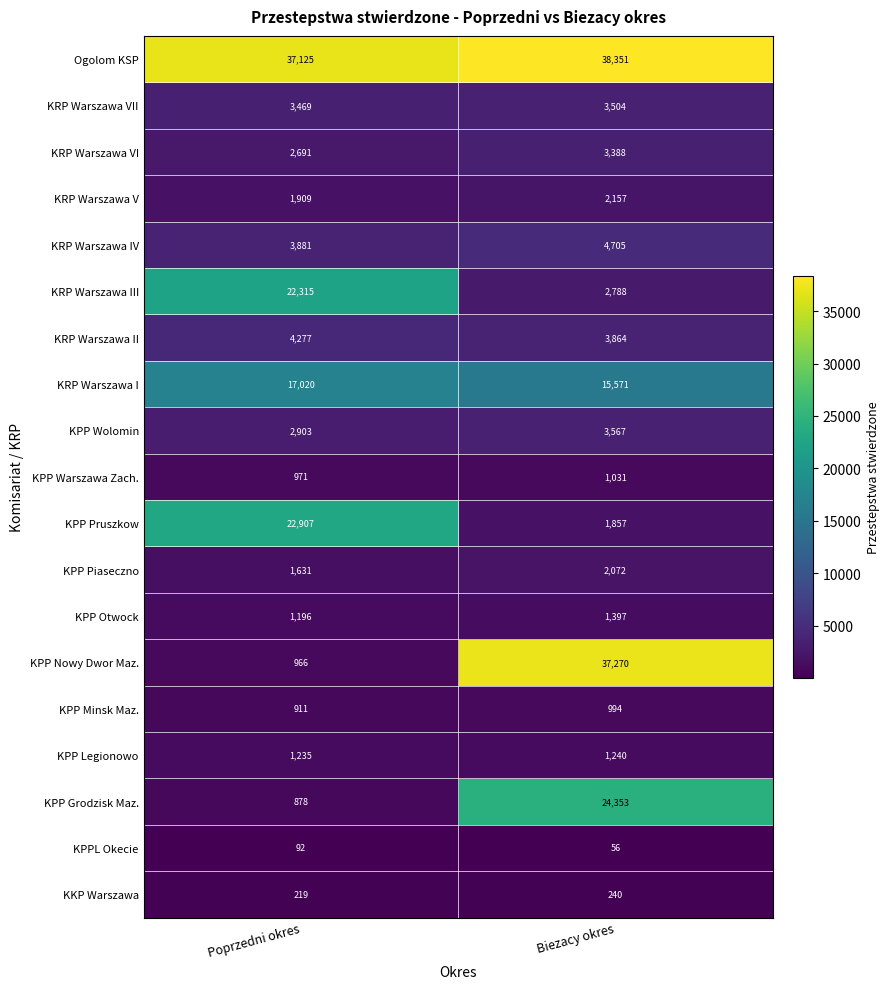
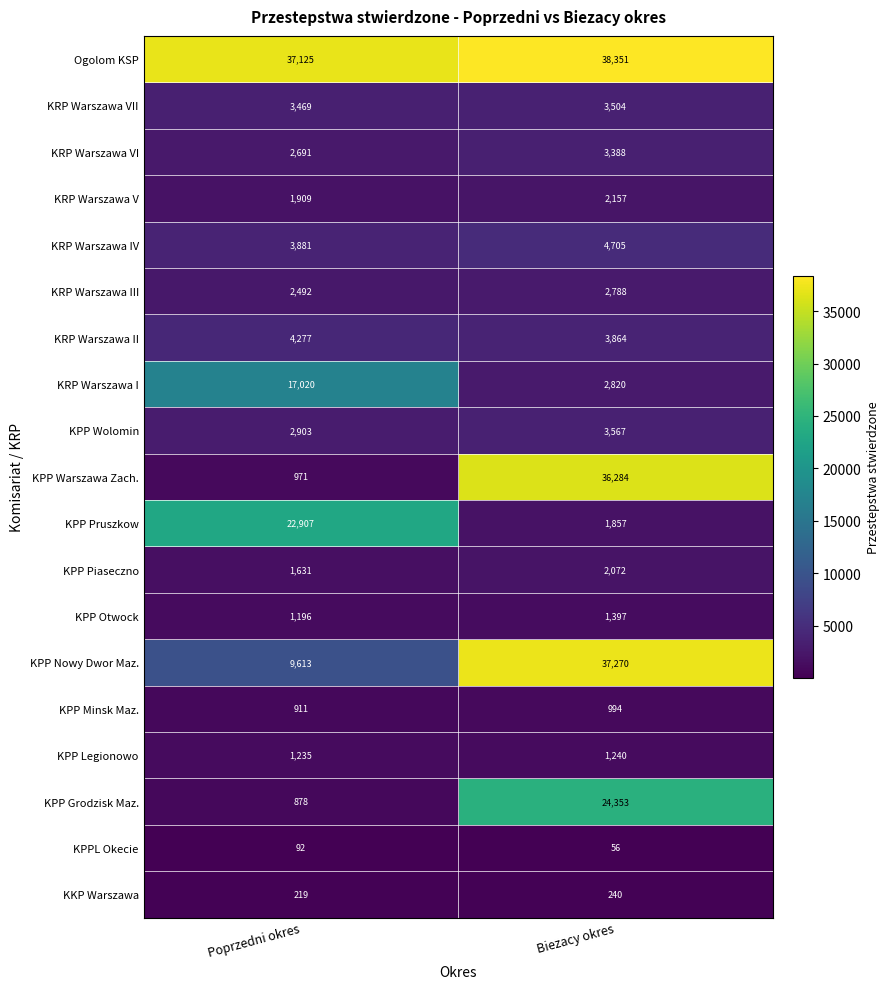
KRP Warszawa III, Poprzedni okres: 22,315 -> 2,492
KRP Warszawa I, Biezacy okres: 15,571 -> 2,820
KPP Warszawa Zach., Biezacy okres: 1,031 -> 36,284
KPP Nowy Dwor Maz., Poprzedni okres: 966 -> 9,613
